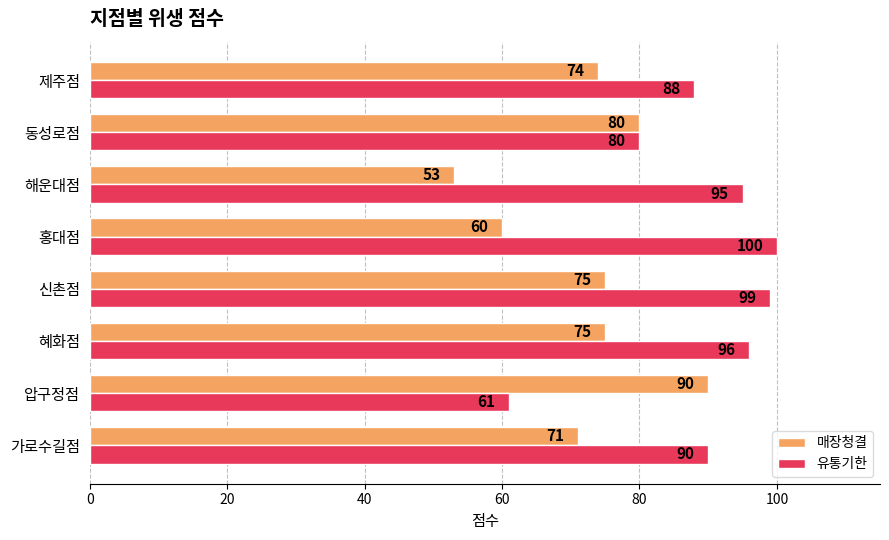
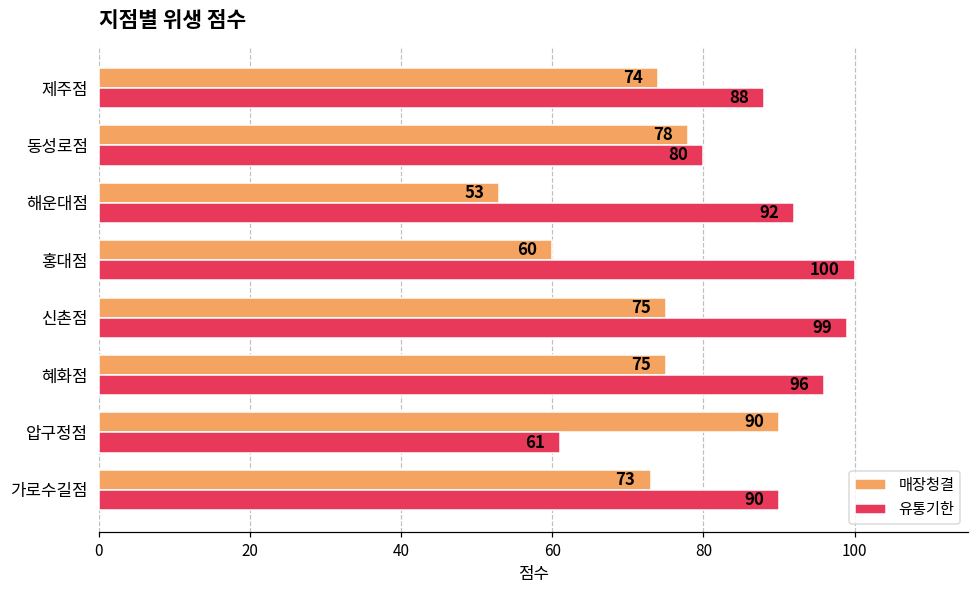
매장청결, 동성로점: 80 -> 78
유통기한, 해운대점: 95 -> 92
매장청결, 가로수길점: 71 -> 73
